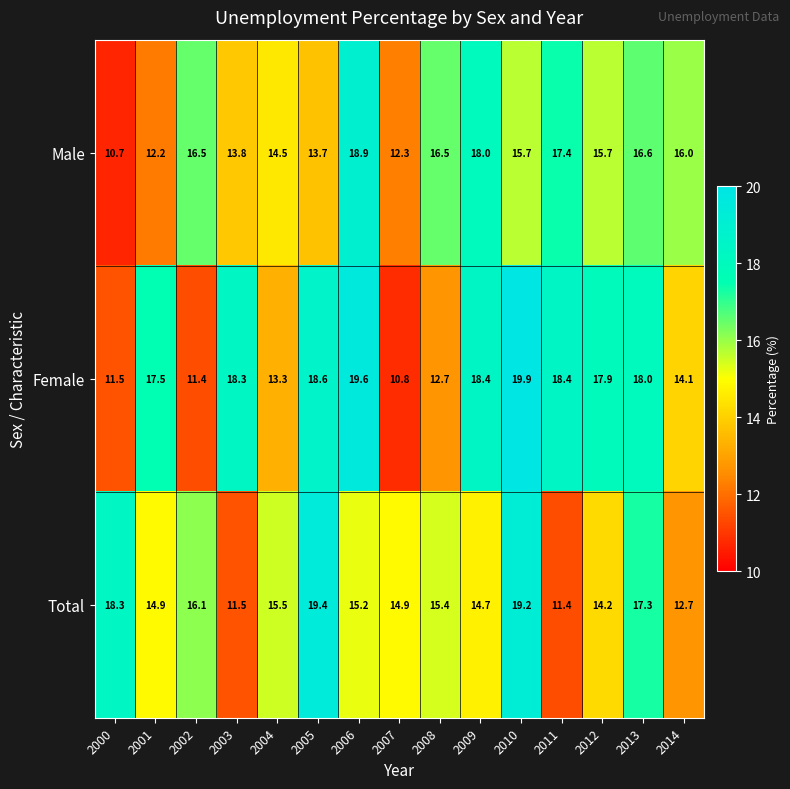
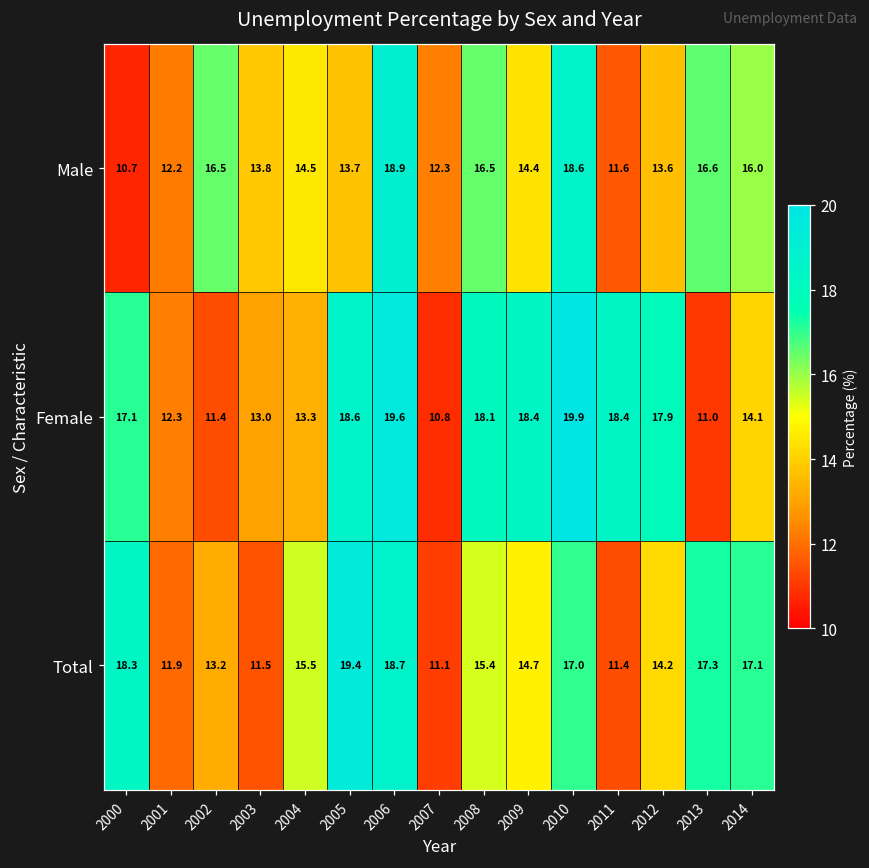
Male, 2009: 18.0 -> 14.4
Male, 2010: 15.7 -> 18.6
Male, 2011: 17.4 -> 11.6
Male, 2012: 15.7 -> 13.6
Female, 2000: 11.5 -> 17.1
Female, 2001: 17.5 -> 12.3
Female, 2003: 18.3 -> 13.0
Female, 2008: 12.7 -> 18.1
Female, 2013: 18.0 -> 11.0
Total, 2001: 14.9 -> 11.9
Total, 2002: 16.1 -> 13.2
Total, 2006: 15.2 -> 18.7
Total, 2007: 14.9 -> 11.1
Total, 2010: 19.2 -> 17.0
Total, 2014: 12.7 -> 17.1
